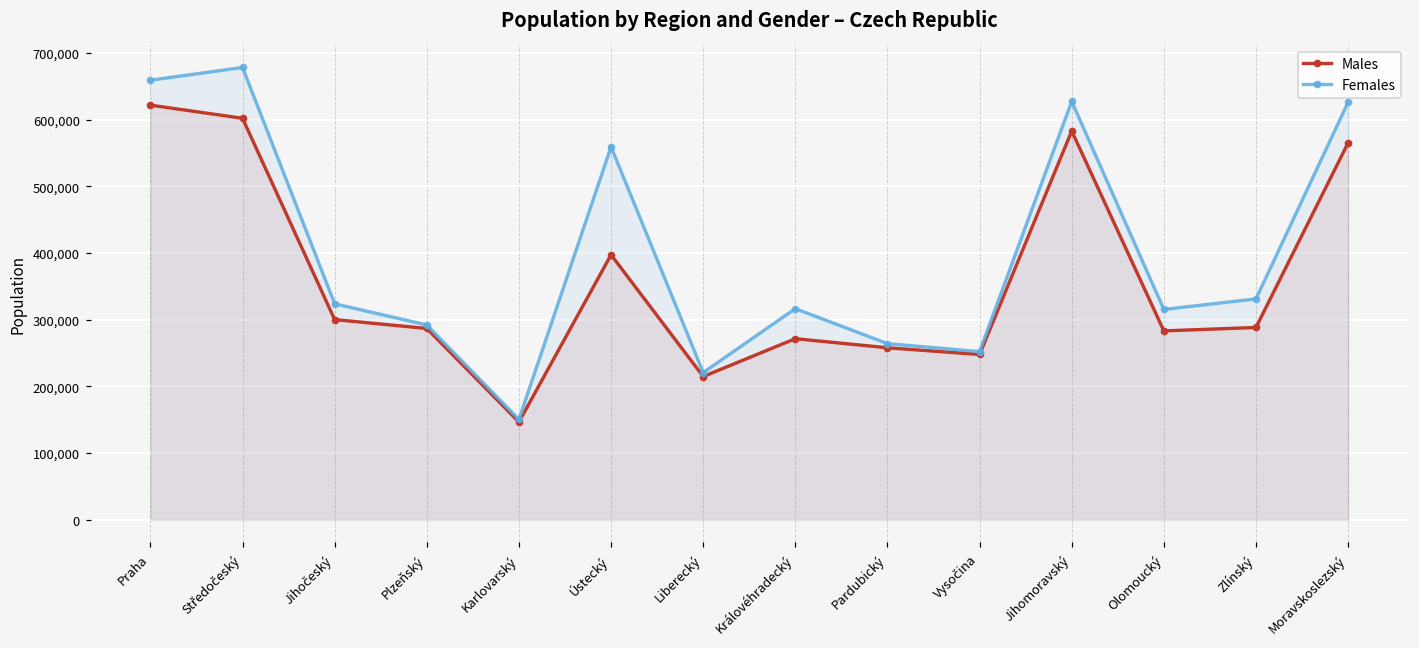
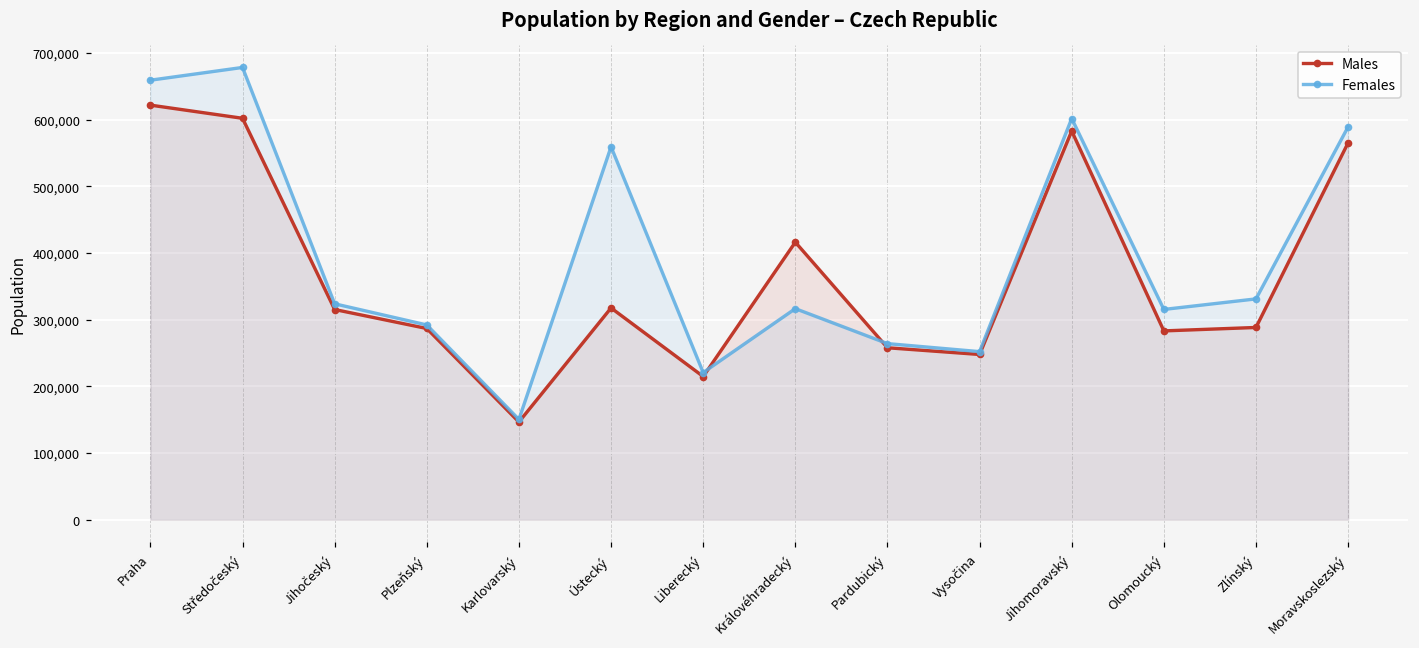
Males, Jihočeský: 300,000 -> 320,000
Males, Ústecký: 400,000 -> 320,000
Males, Královéhradecký: 270,000 -> 420,000
Females, Jihomoravský: 630,000 -> 600,000
Females, Moravskoslezský: 630,000 -> 590,000
